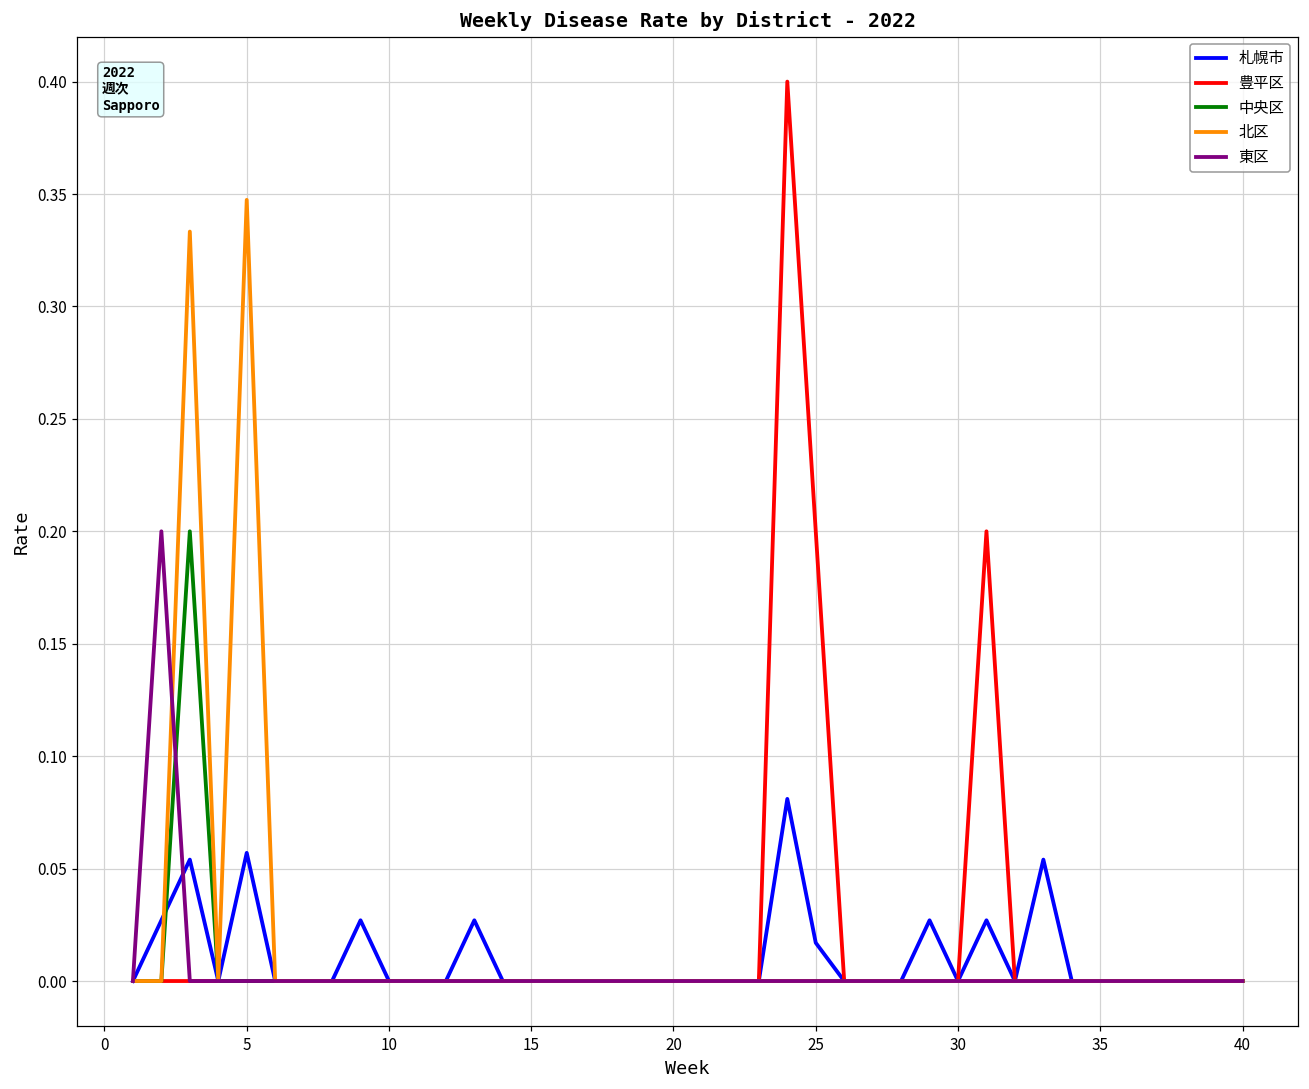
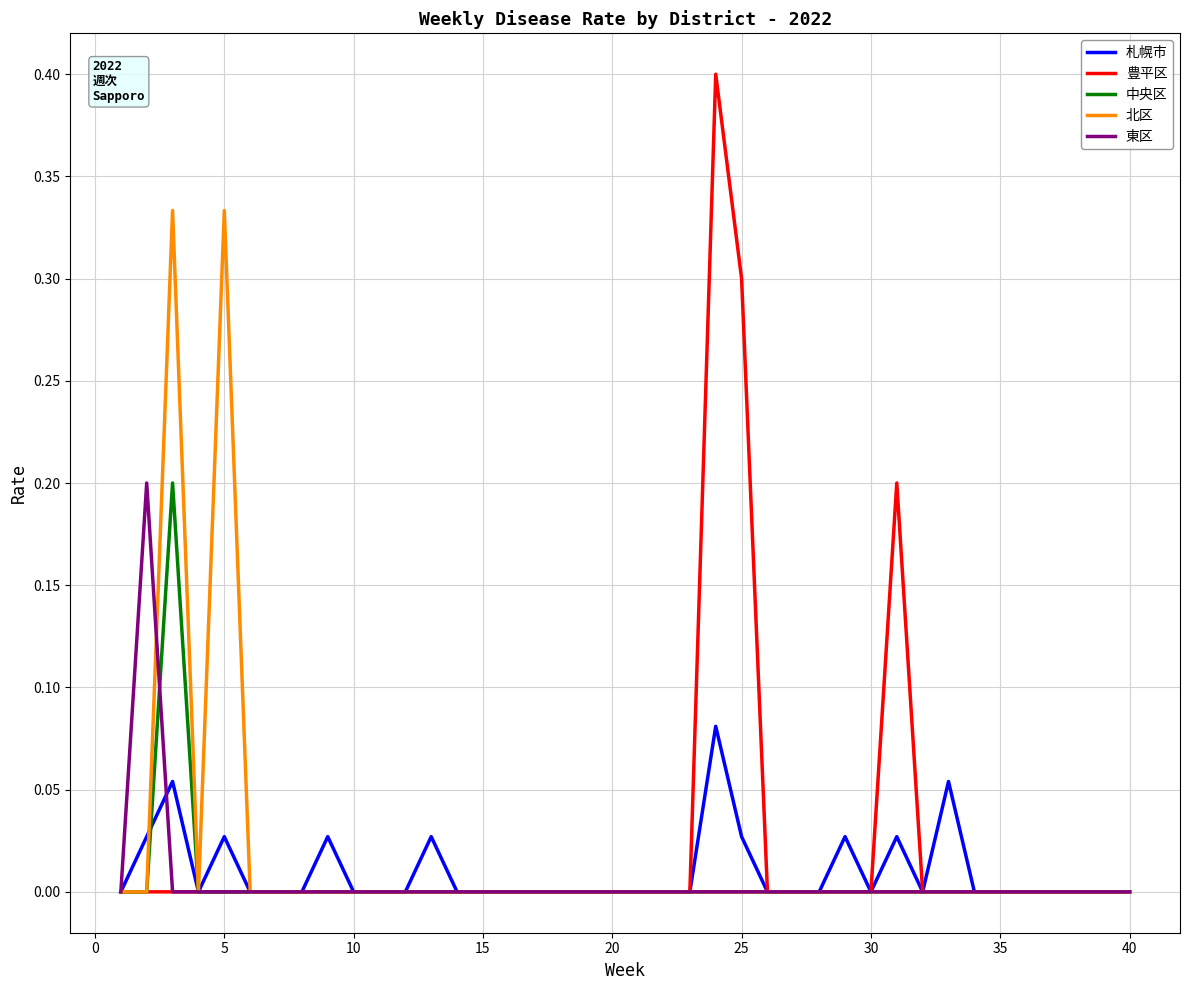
札幌市, 5: 0.057 -> 0.027
北区, 5: 0.347 -> 0.333
札幌市, 25: 0.017 -> 0.027
豊平区, 25: 0.2 -> 0.3
